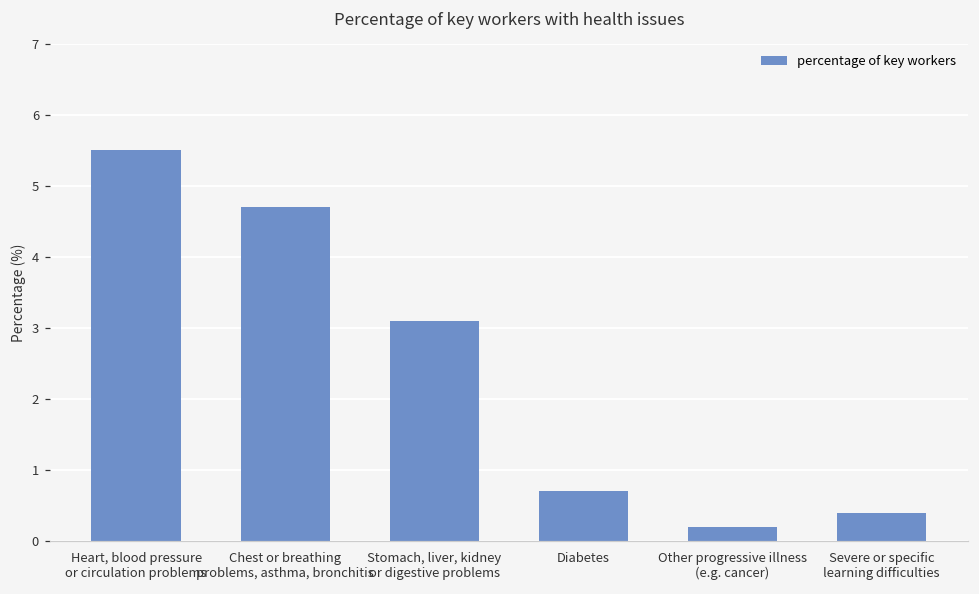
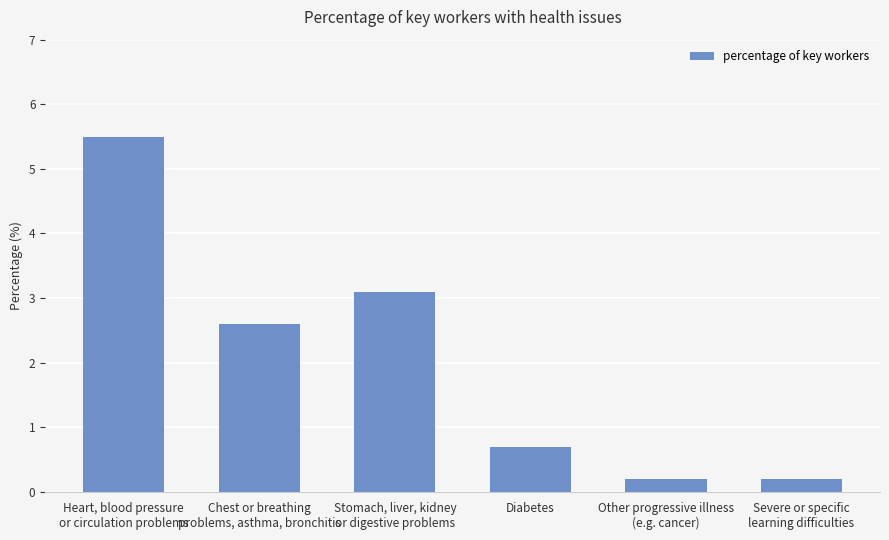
Chest or breathing problems, asthma, bronchitis: 4.7 -> 2.6
Severe or specific learning difficulties: 0.4 -> 0.2
